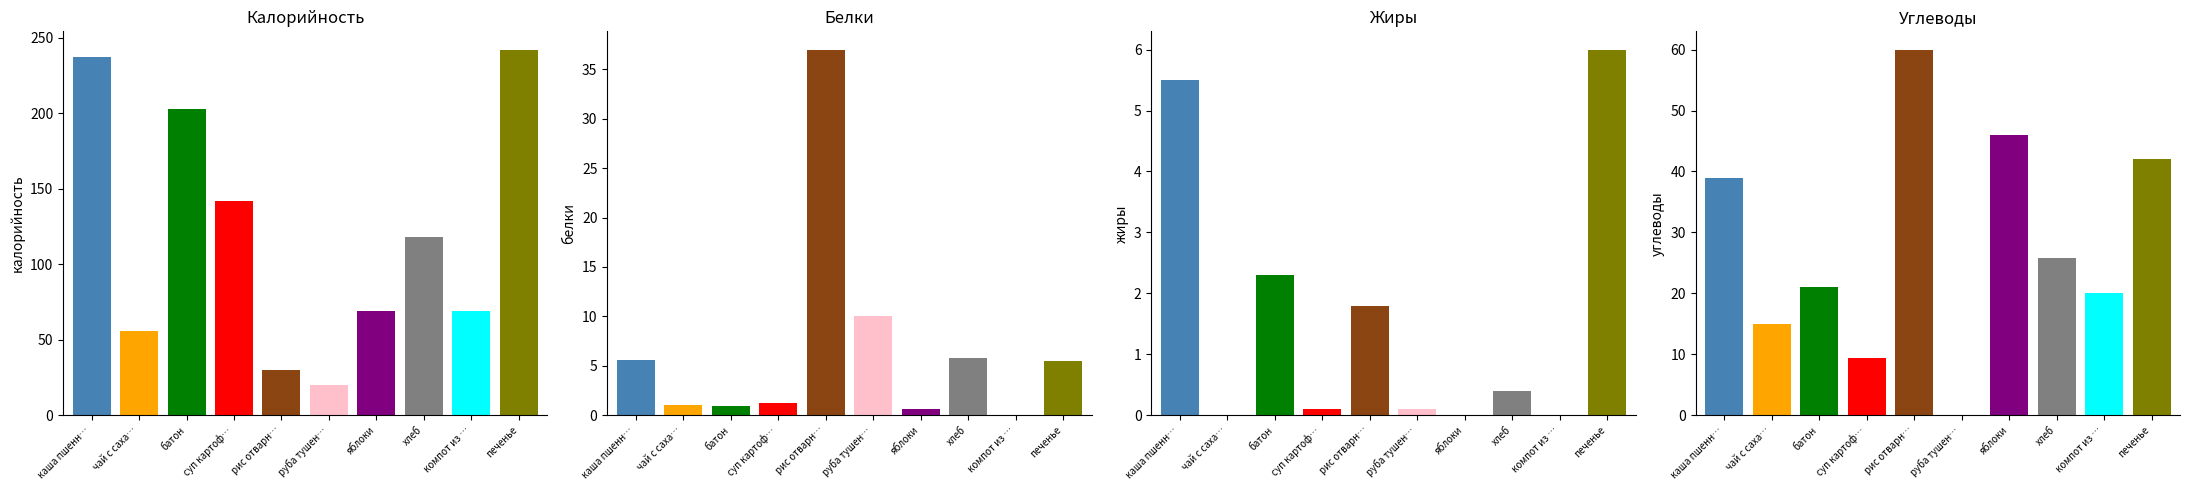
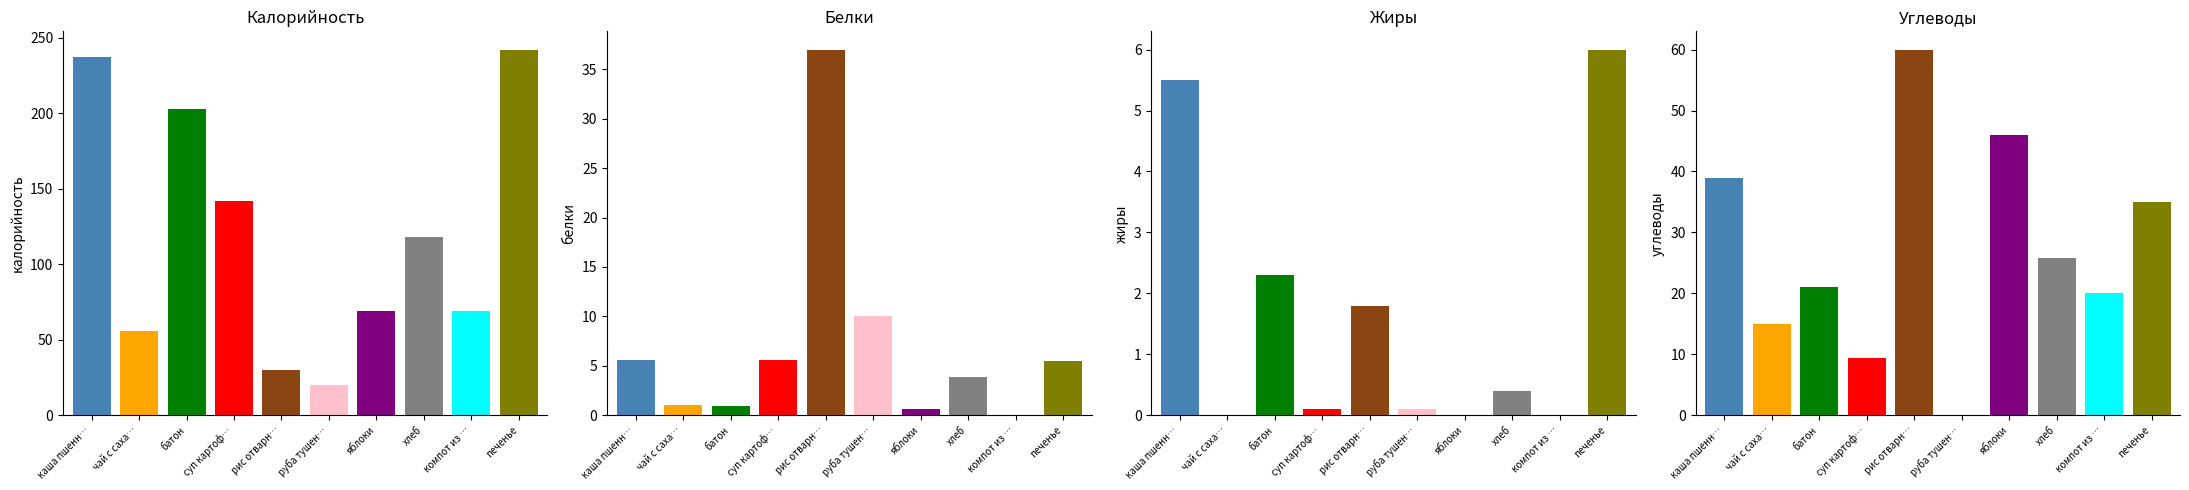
Белки, суп картоф…: 1 -> 6
Белки, хлеб: 6 -> 4
Углеводы, печенье: 42 -> 35
